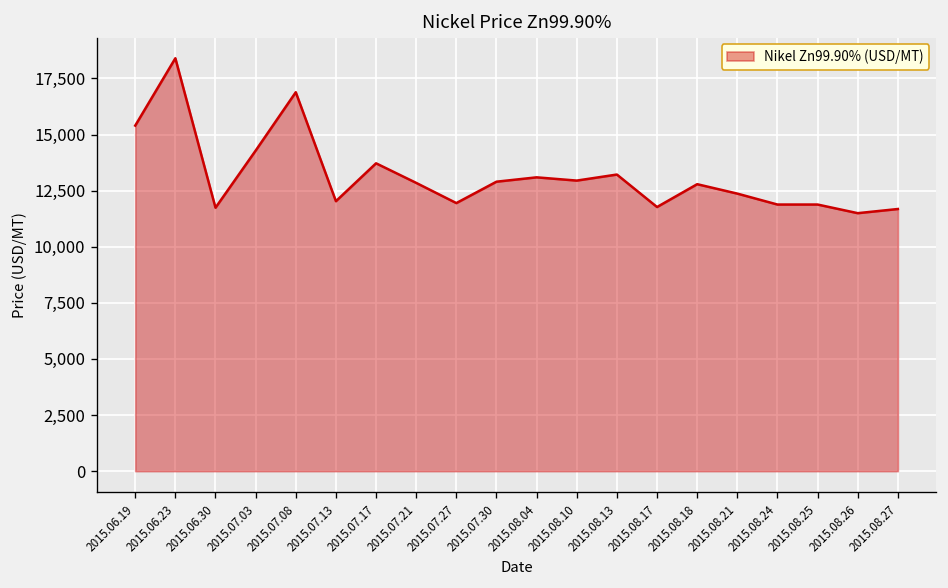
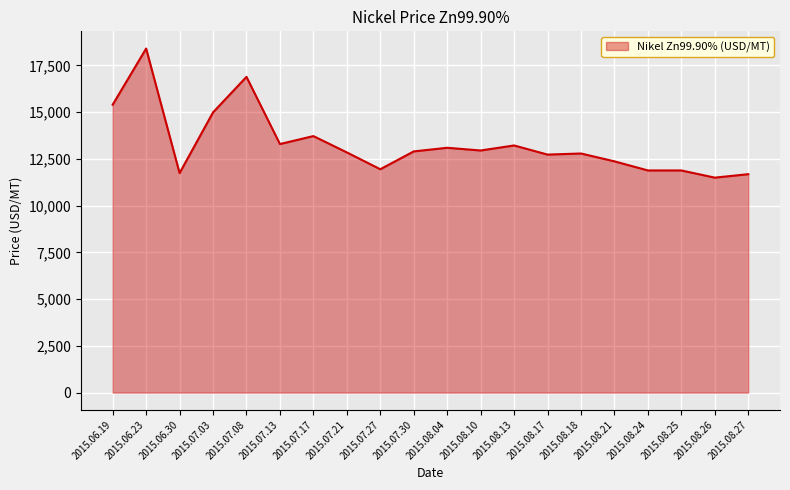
2015.07.03: 14,300 -> 15,000
2015.07.13: 12,000 -> 13,300
2015.08.17: 11,800 -> 12,700
